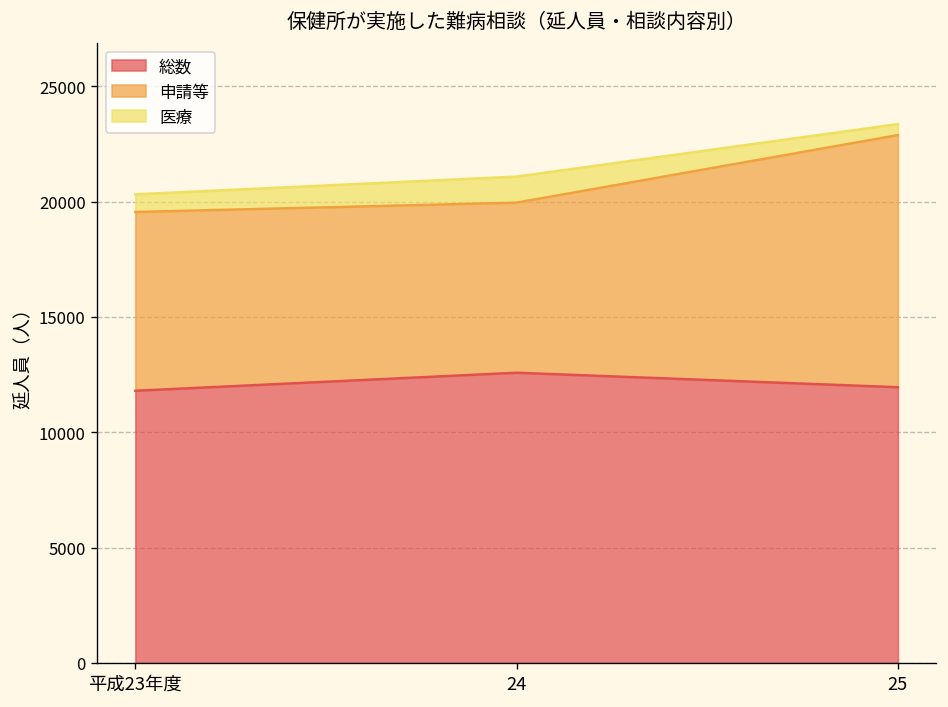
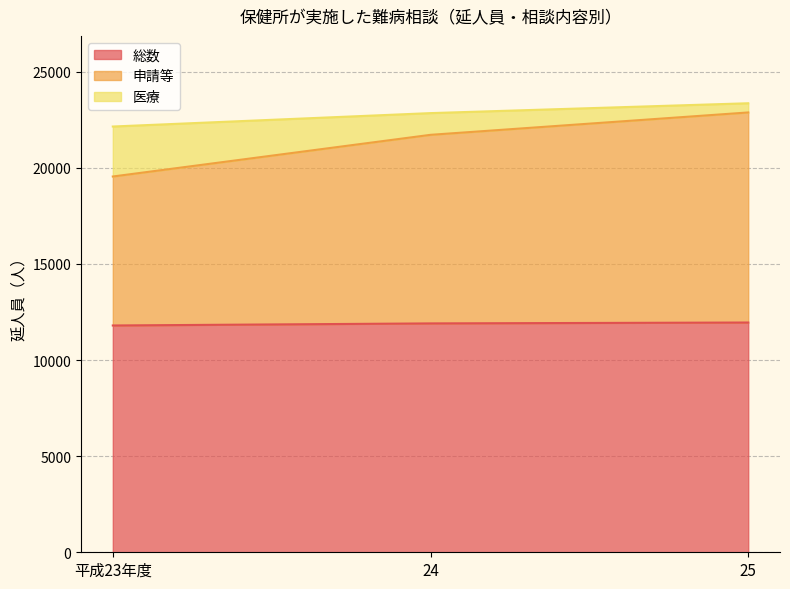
医療, 平成23年度: 800 -> 2600
総数, 24: 12600 -> 11900
申請等, 24: 7400 -> 9800
